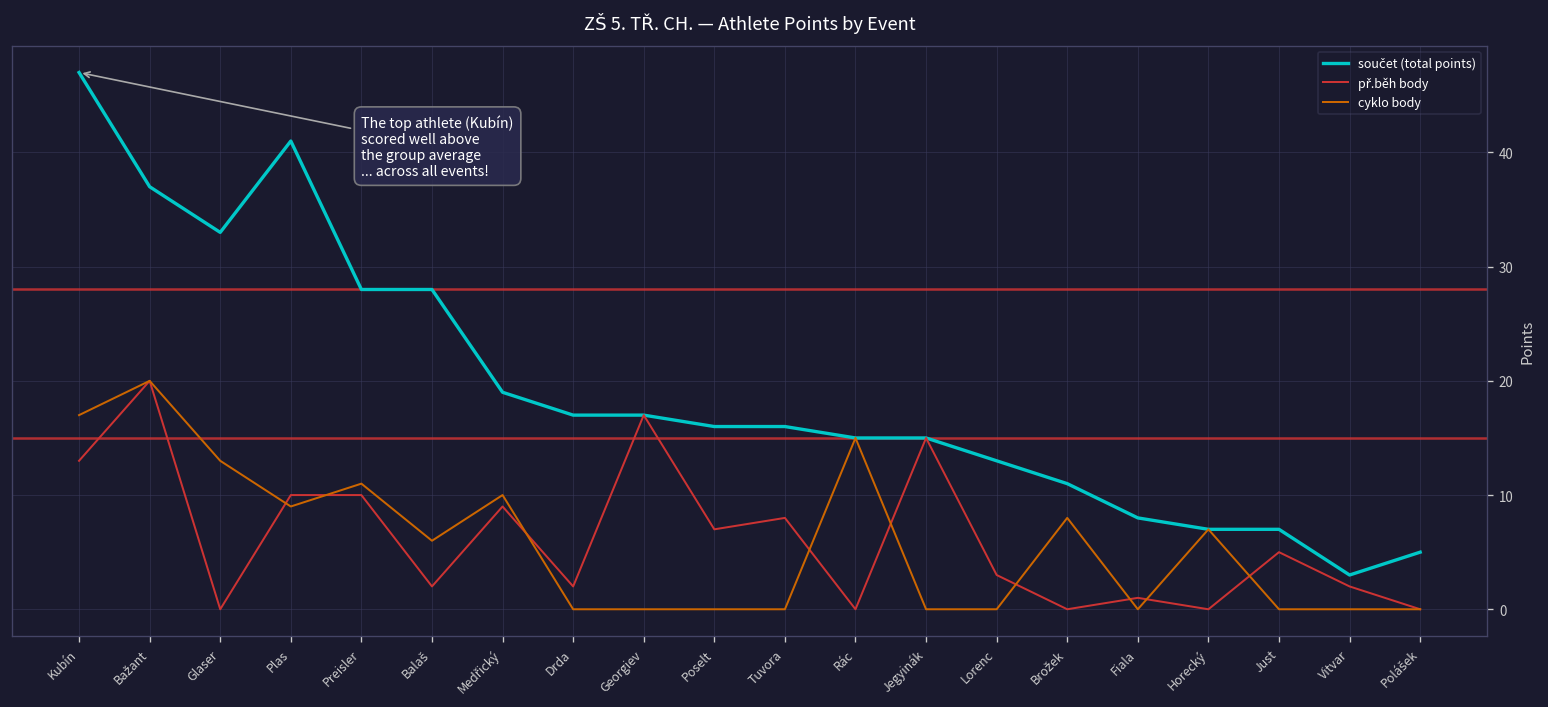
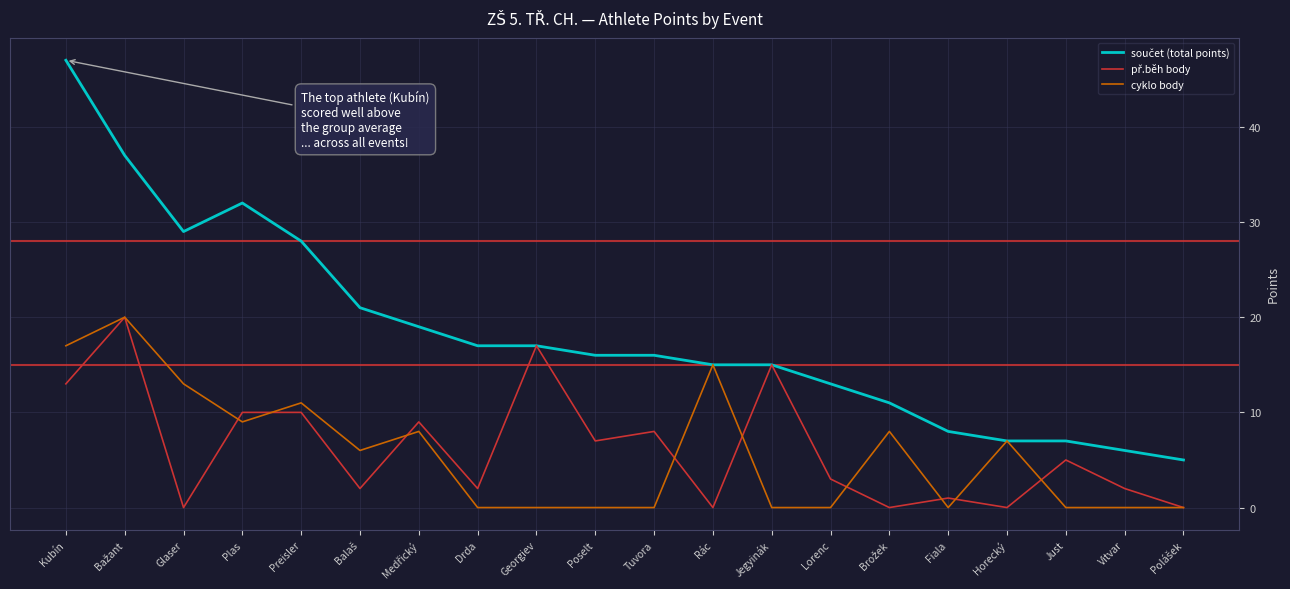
součet (total points), Glaser: 33 -> 29
součet (total points), Plas: 41 -> 32
součet (total points), Balaš: 28 -> 21
cyklo body, Medřický: 10 -> 8
součet (total points), Vitvar: 3 -> 6
